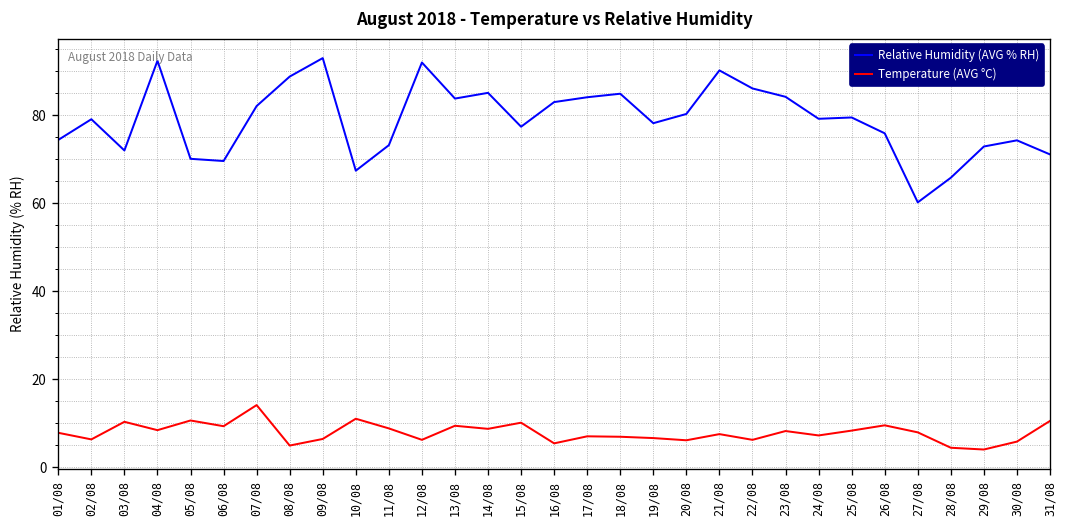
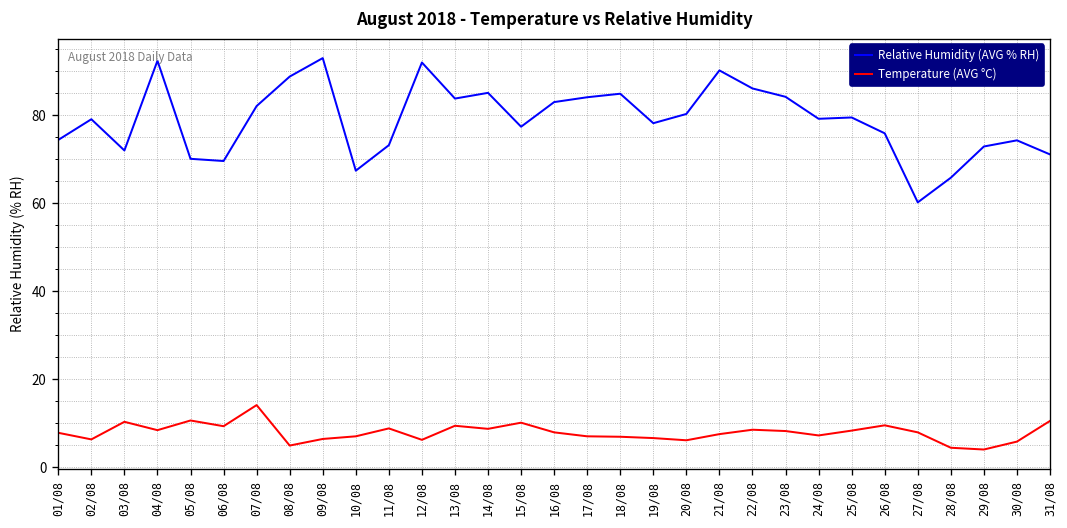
Temperature (AVG °C), 10/08: 11 -> 7
Temperature (AVG °C), 16/08: 5 -> 8
Temperature (AVG °C), 22/08: 6 -> 9
